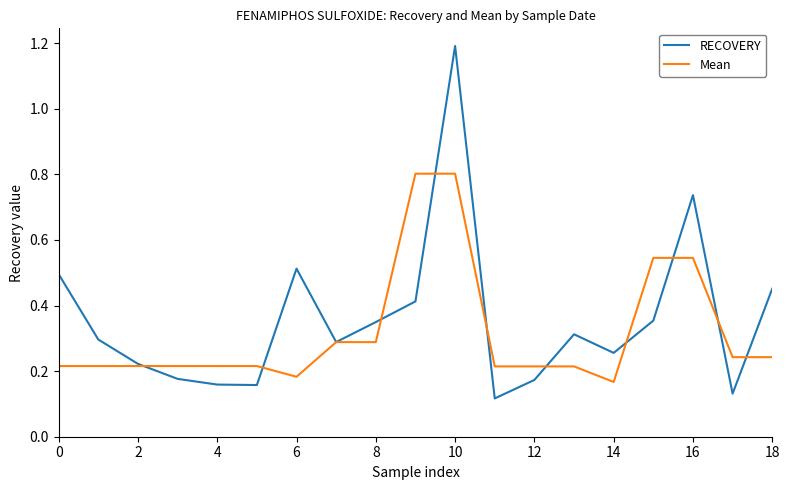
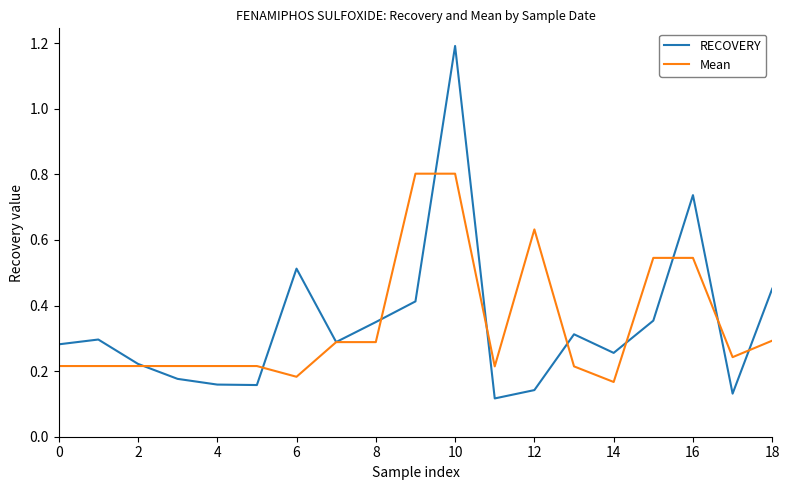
RECOVERY, 0: 0.50 -> 0.28
RECOVERY, 12: 0.17 -> 0.14
Mean, 12: 0.21 -> 0.63
Mean, 18: 0.24 -> 0.29
